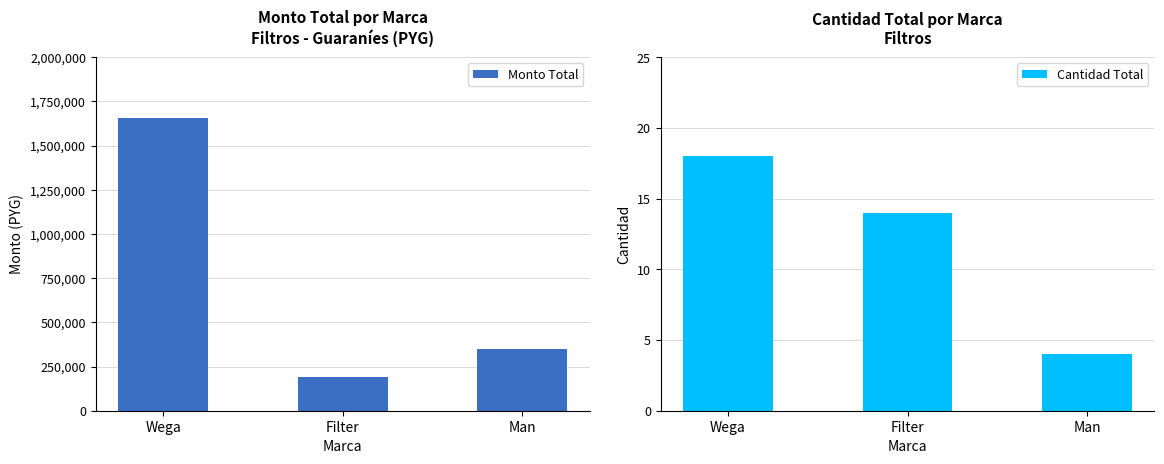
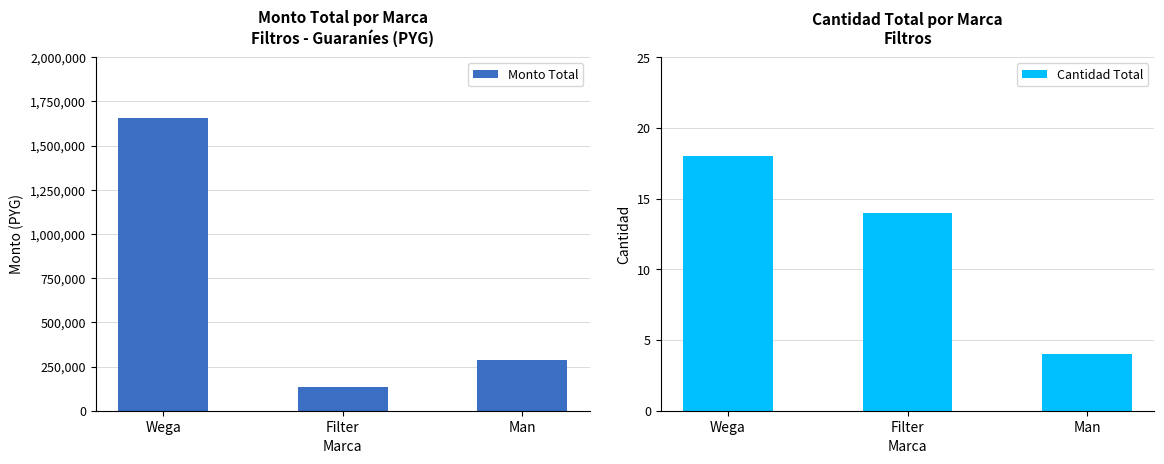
Monto Total por Marca Filtros - Guaraníes (PYG), Filter: 190,000 -> 130,000
Monto Total por Marca Filtros - Guaraníes (PYG), Man: 350,000 -> 280,000
